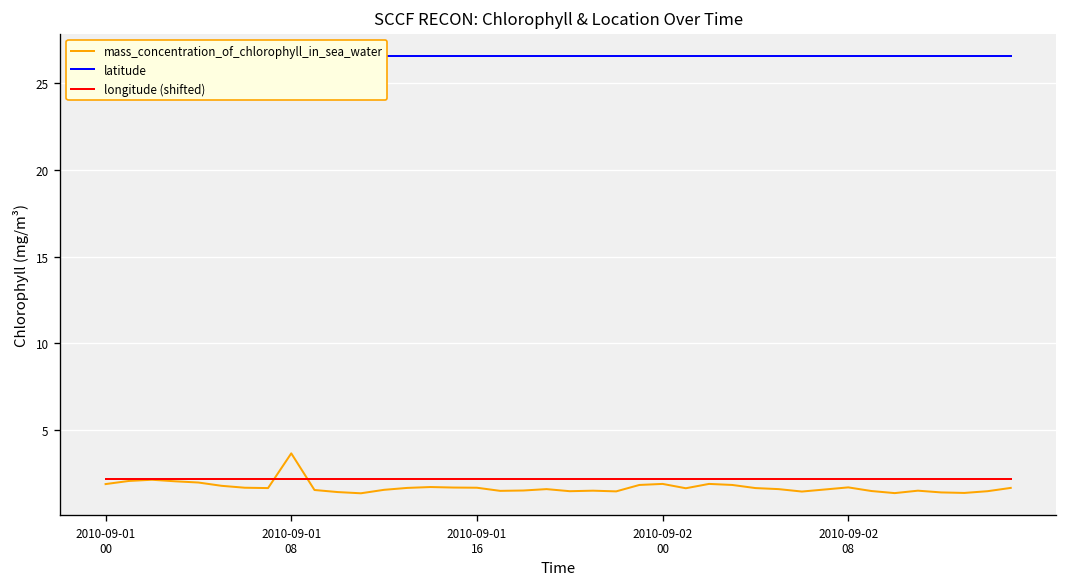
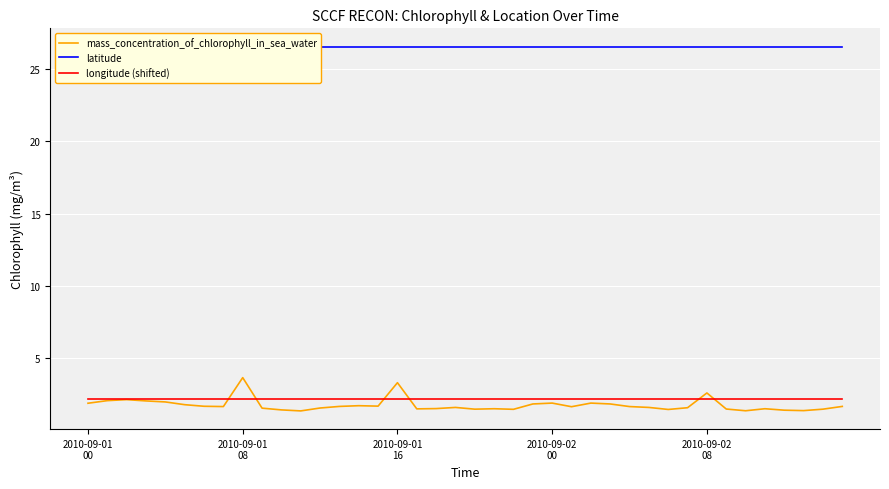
mass_concentration_of_chlorophyll_in_sea_water, 2010-09-01 16: 1.7 -> 3.3
mass_concentration_of_chlorophyll_in_sea_water, 2010-09-02 08: 1.7 -> 2.6
